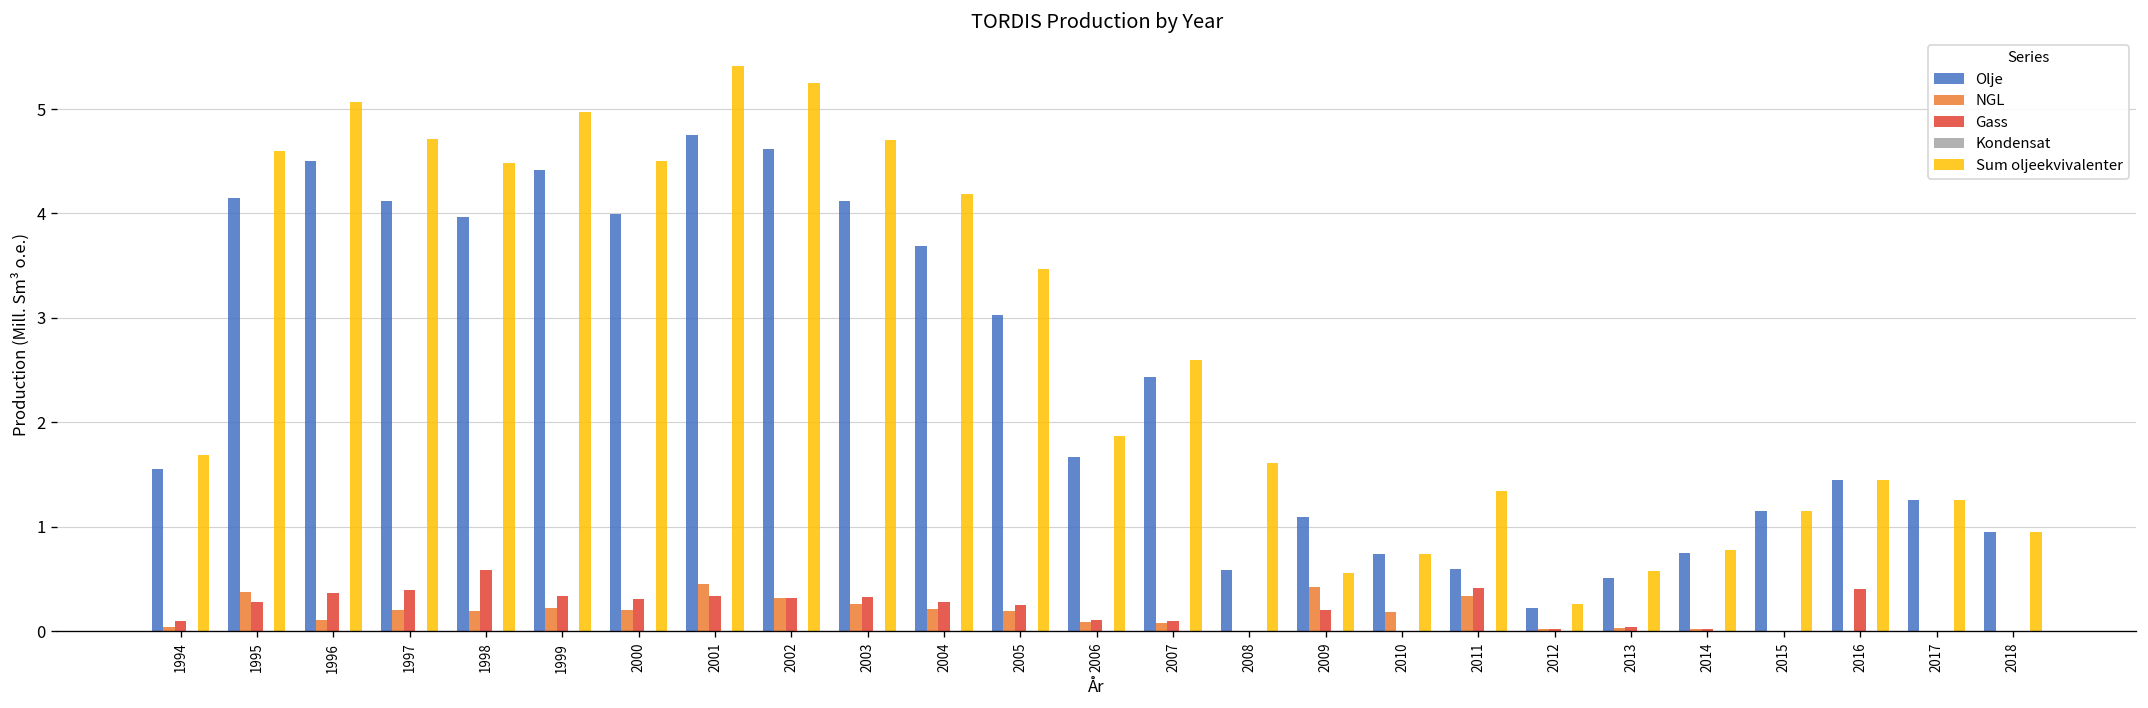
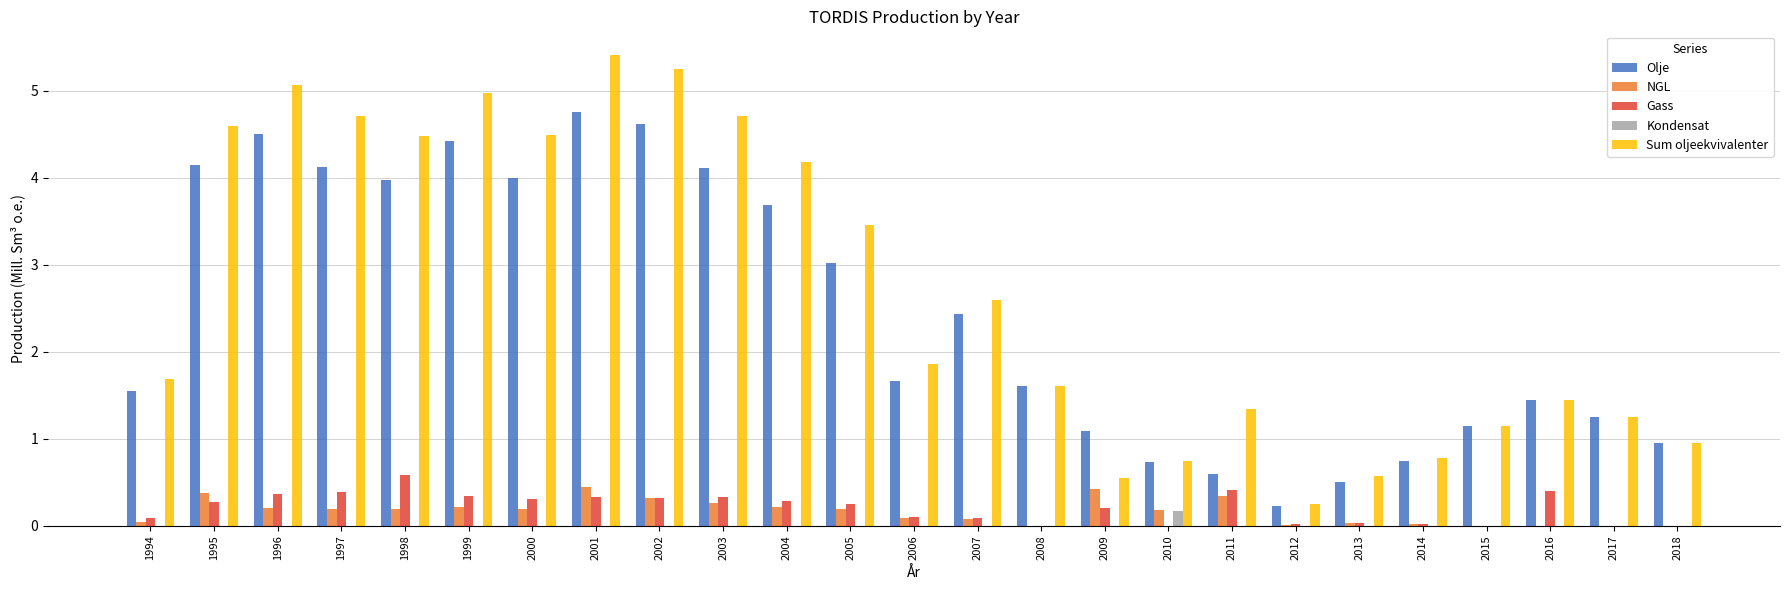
NGL, 1996: 0.1 -> 0.2
Olje, 2008: 0.6 -> 1.6
Kondensat, 2010: 0.0 -> 0.2
